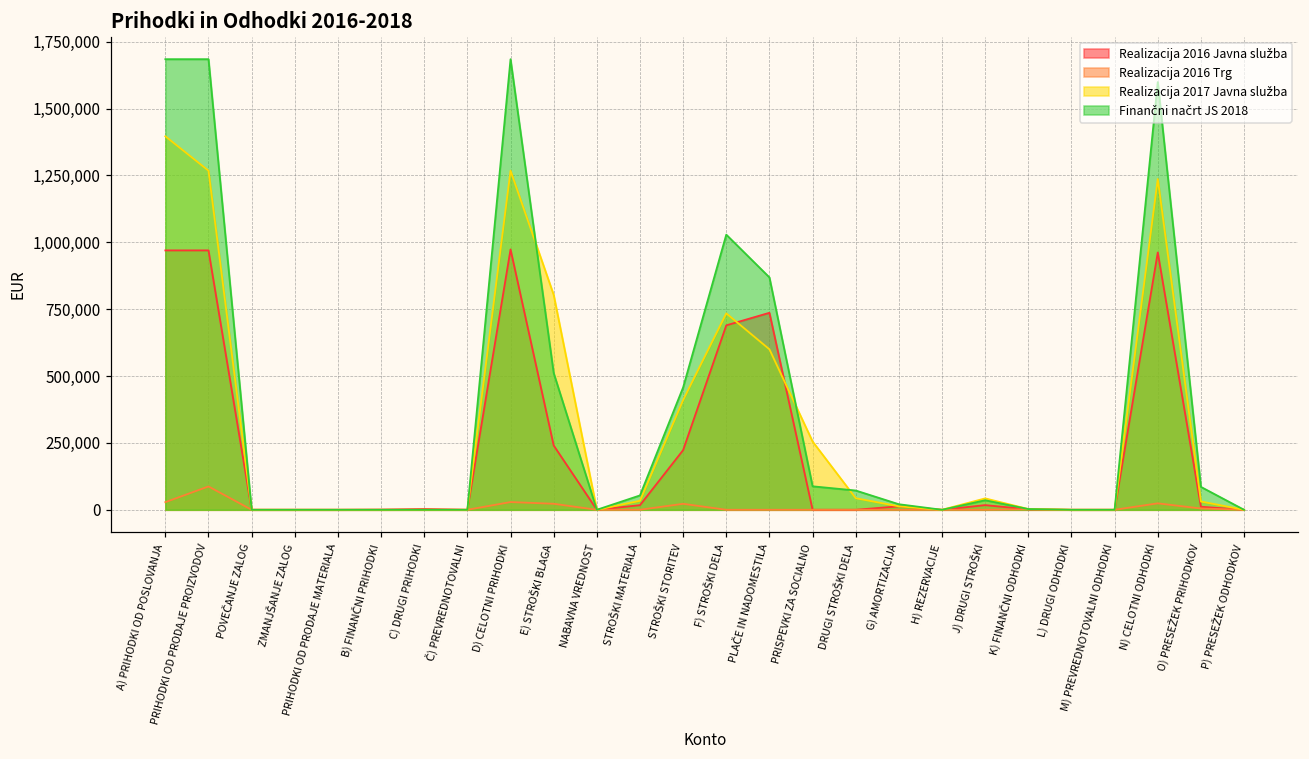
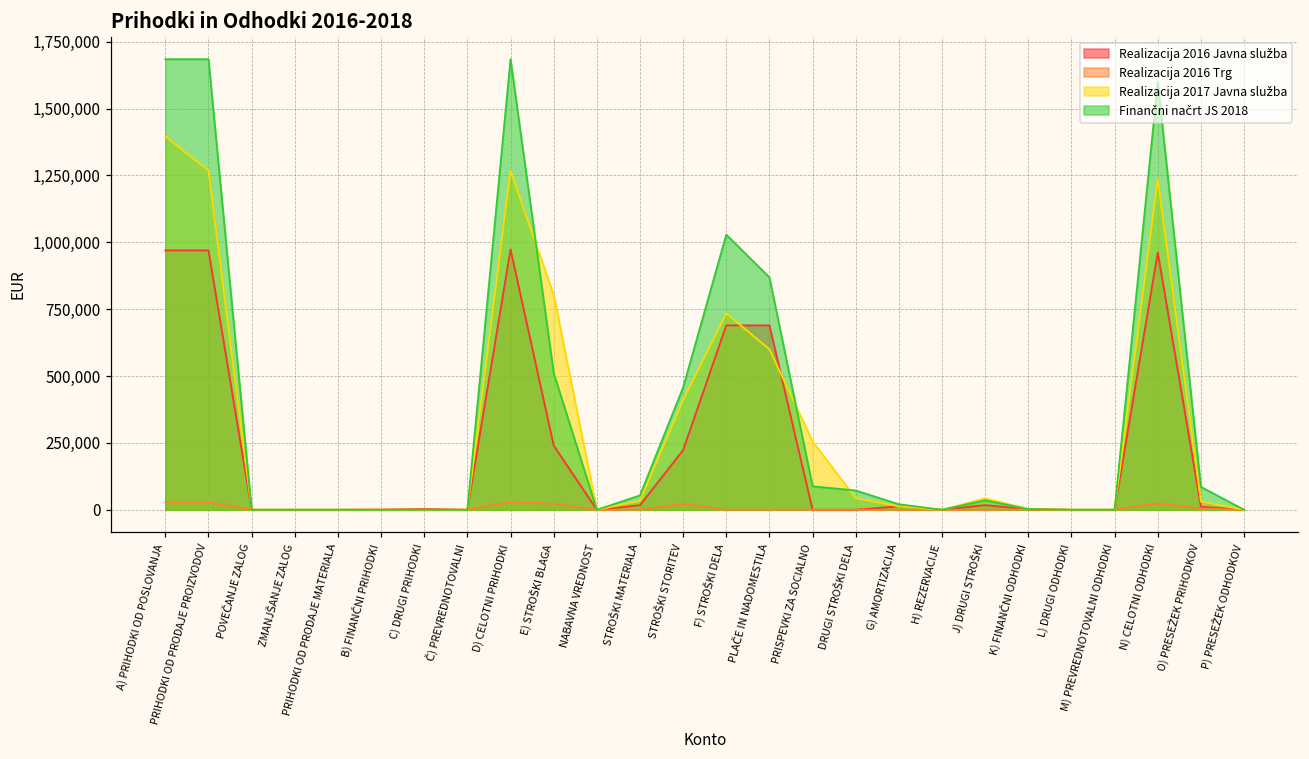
Realizacija 2016 Trg, PRIHODKI OD PRODAJE PROIZVODOV: 90,000 -> 30,000
Realizacija 2016 Javna služba, PLAČE IN NADOMESTILA: 740,000 -> 690,000
